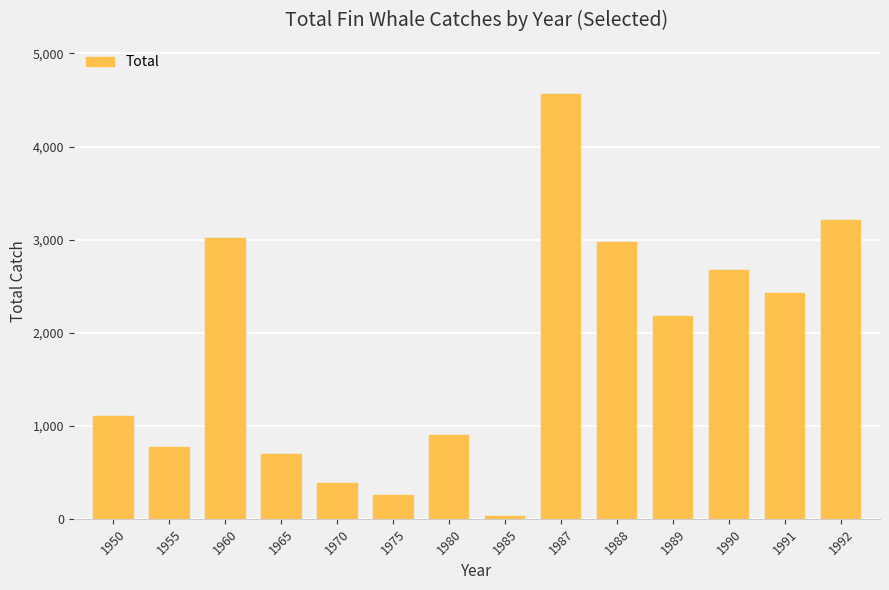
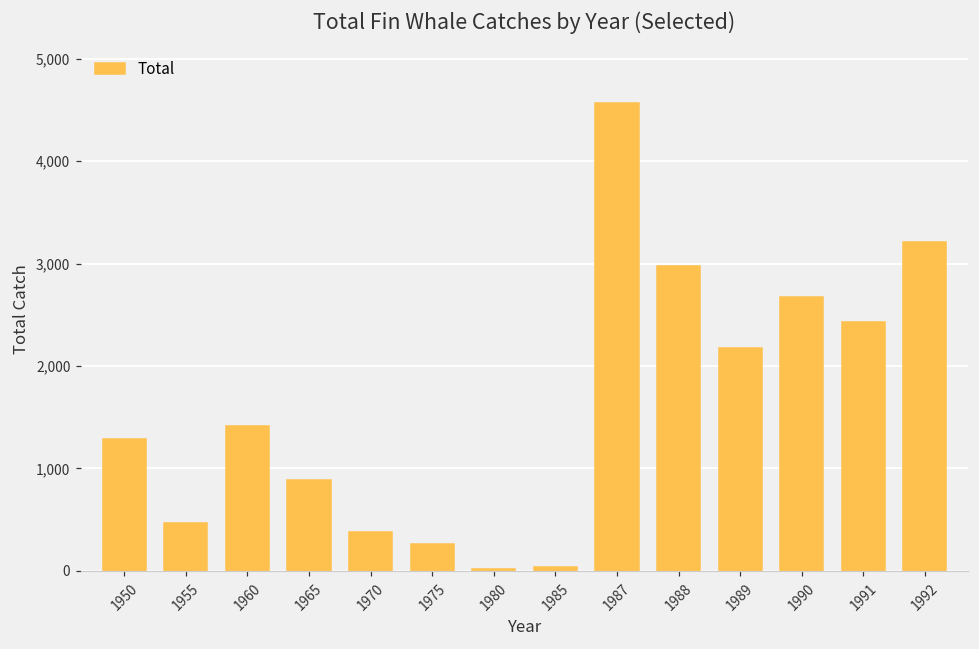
1950: 1,100 -> 1,300
1955: 800 -> 500
1960: 3,000 -> 1,400
1965: 700 -> 900
1980: 900 -> 0
